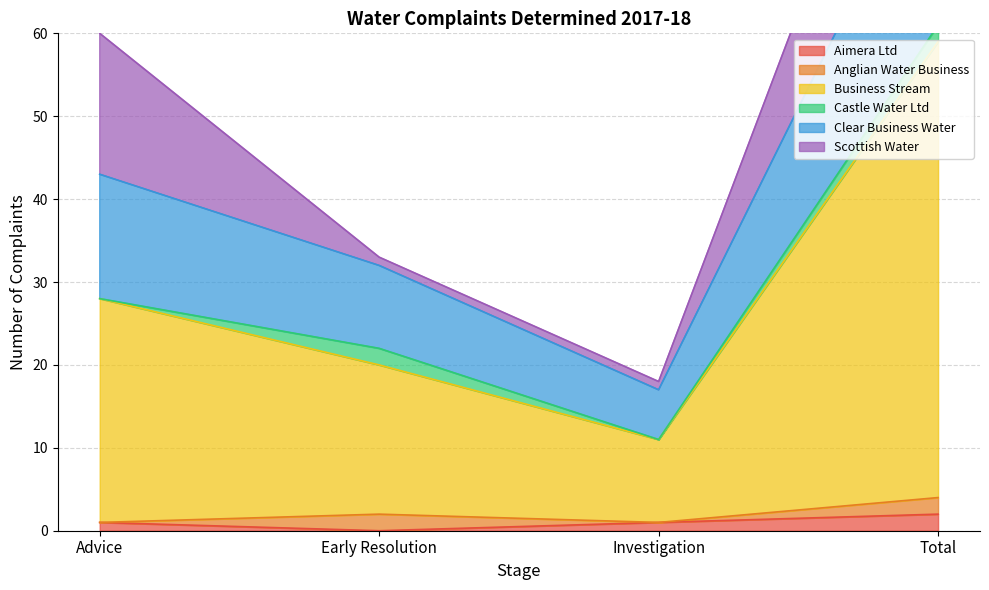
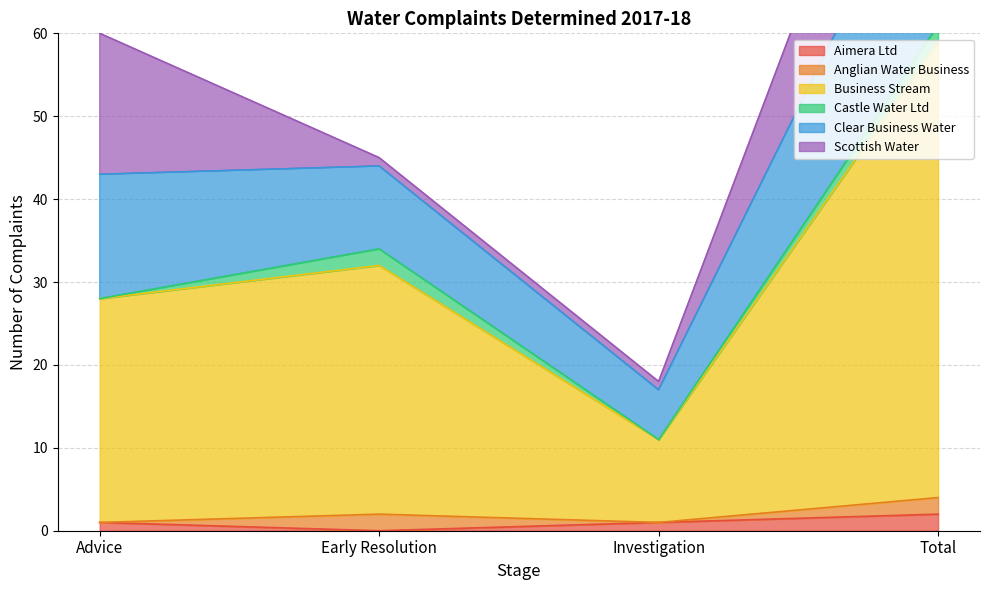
Business Stream, Early Resolution: 18 -> 30
